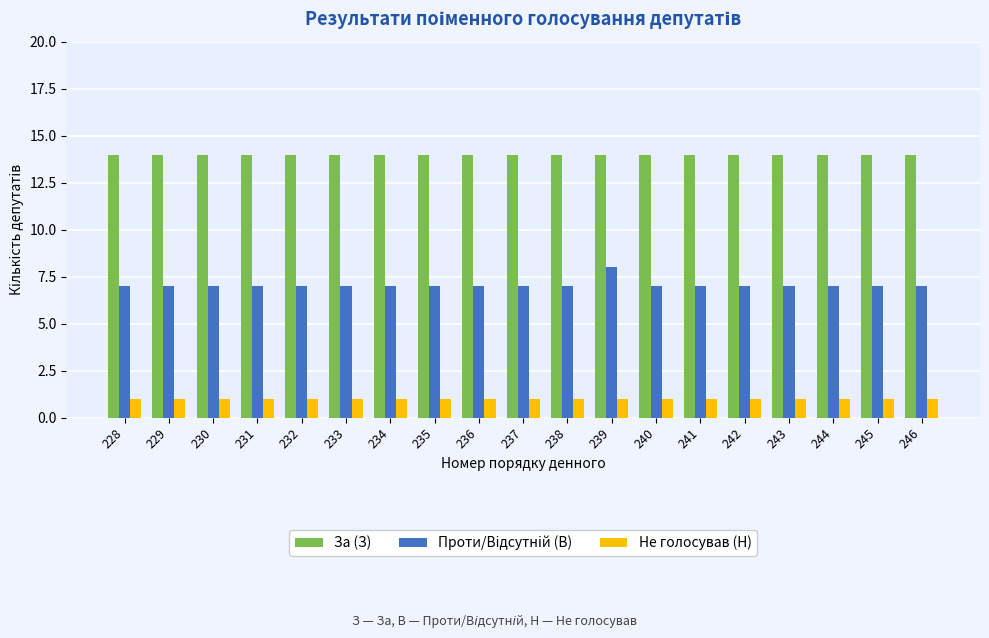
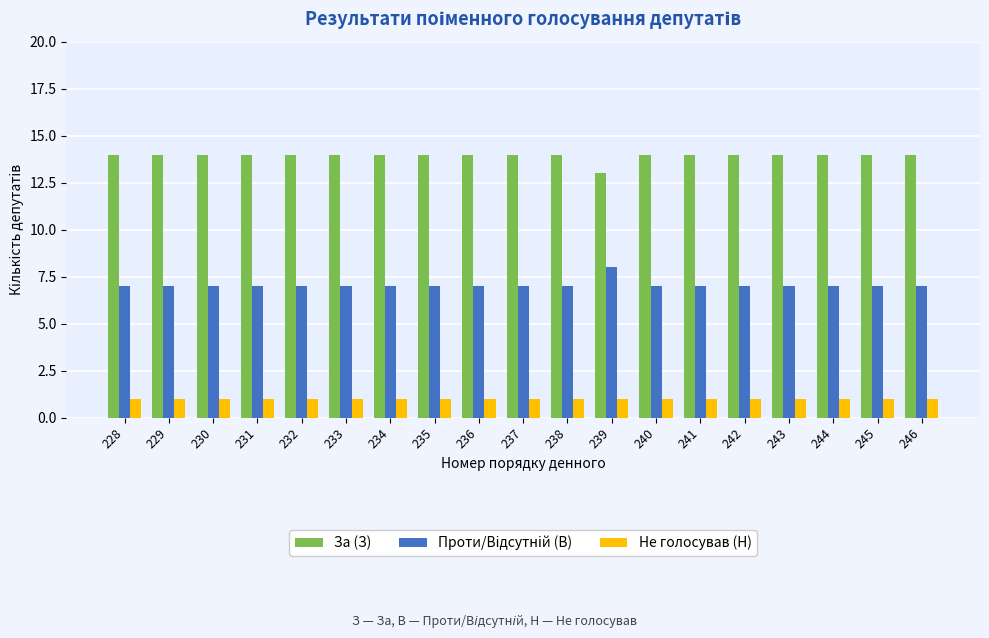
За (З), 239: 14 -> 13
